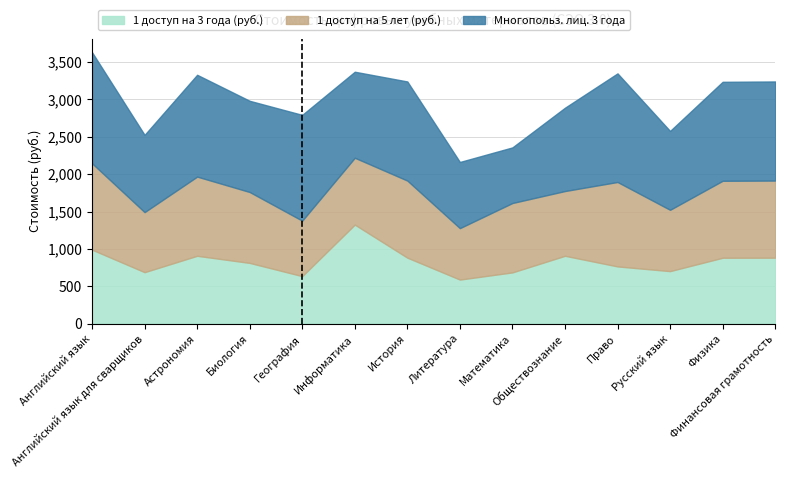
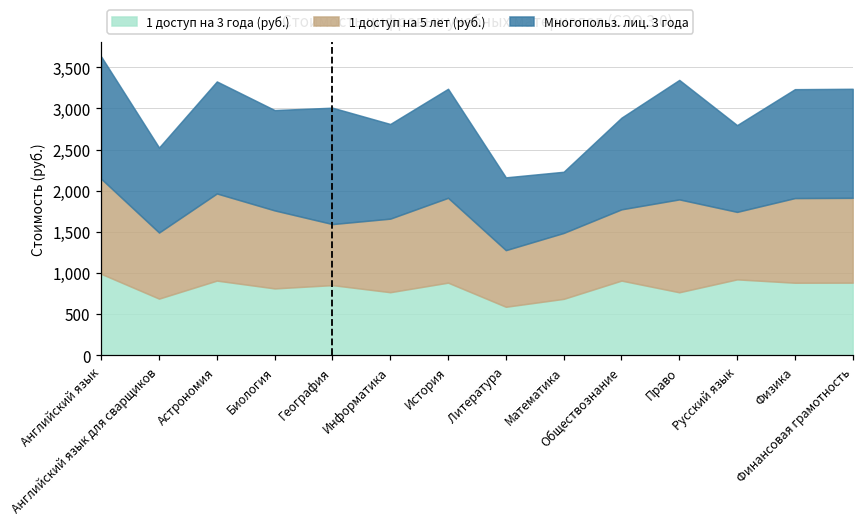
1 доступ на 3 года (руб.), География: 600 -> 900
1 доступ на 3 года (руб.), Информатика: 1,300 -> 800
1 доступ на 5 лет (руб.), Математика: 900 -> 800
1 доступ на 3 года (руб.), Русский язык: 700 -> 900
